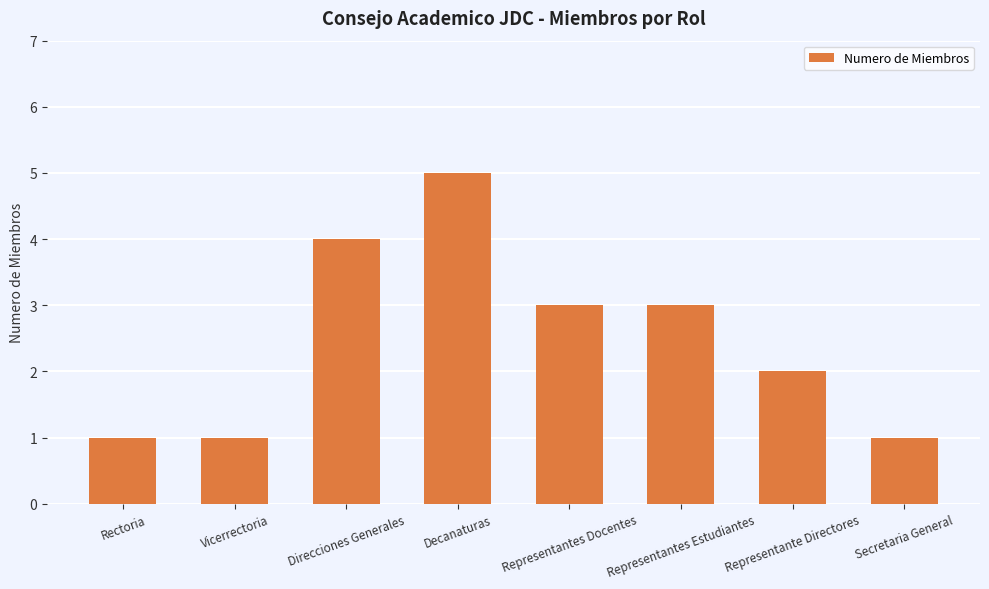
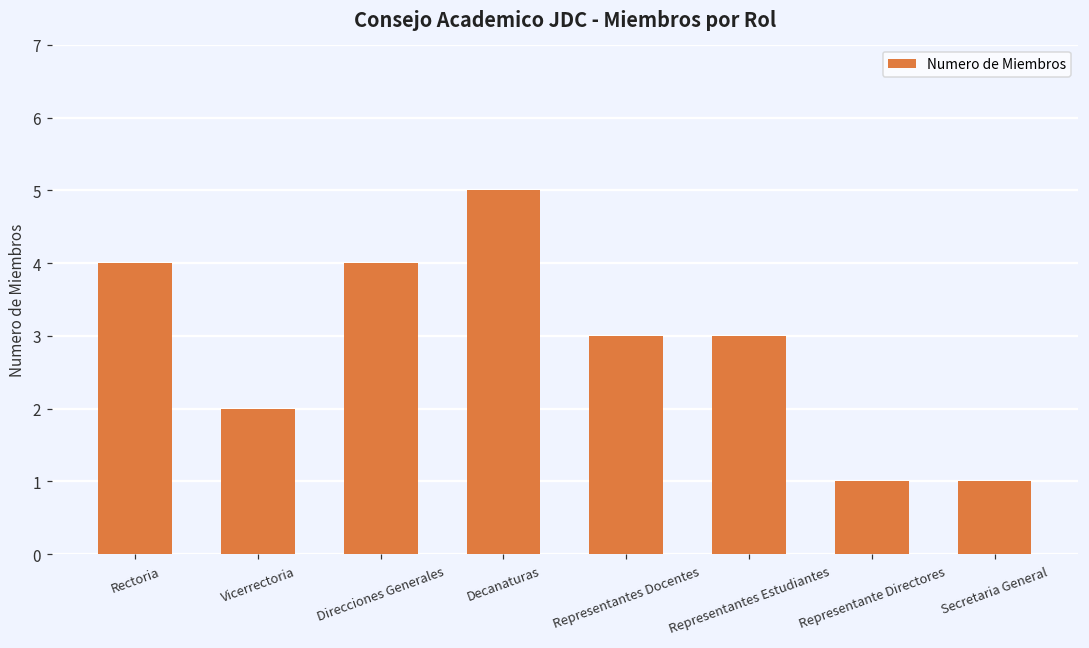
Rectoria: 1 -> 4
Vicerrectoria: 1 -> 2
Representante Directores: 2 -> 1
